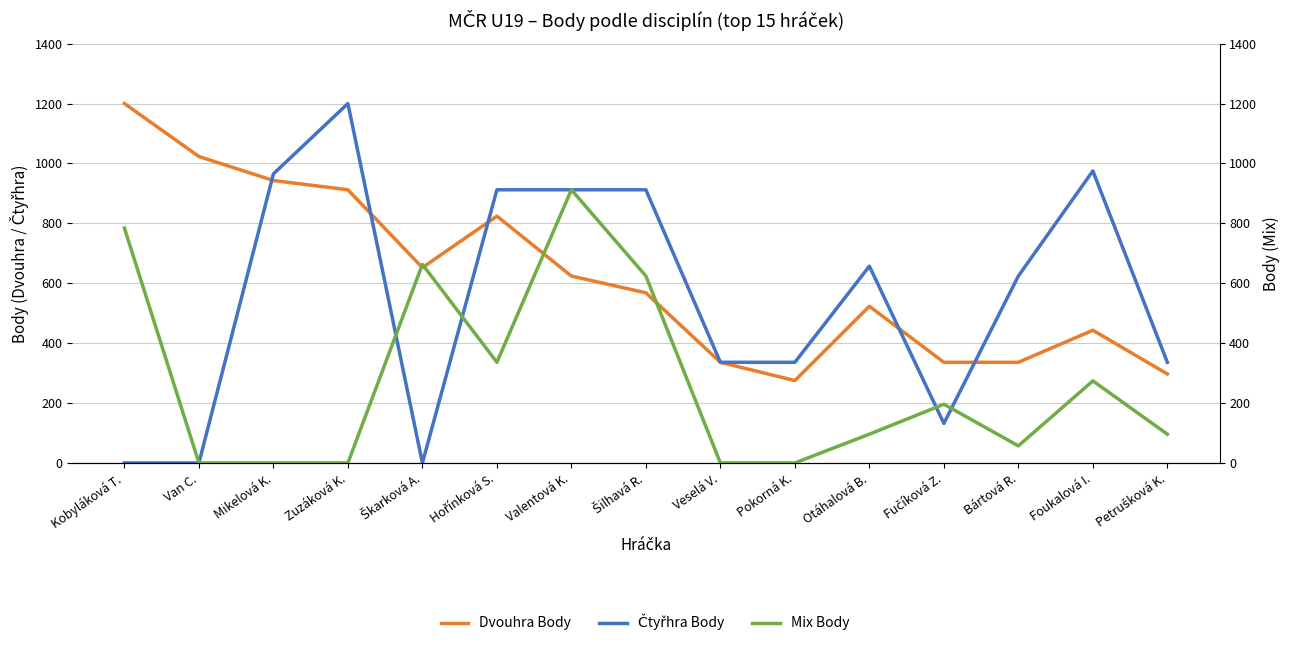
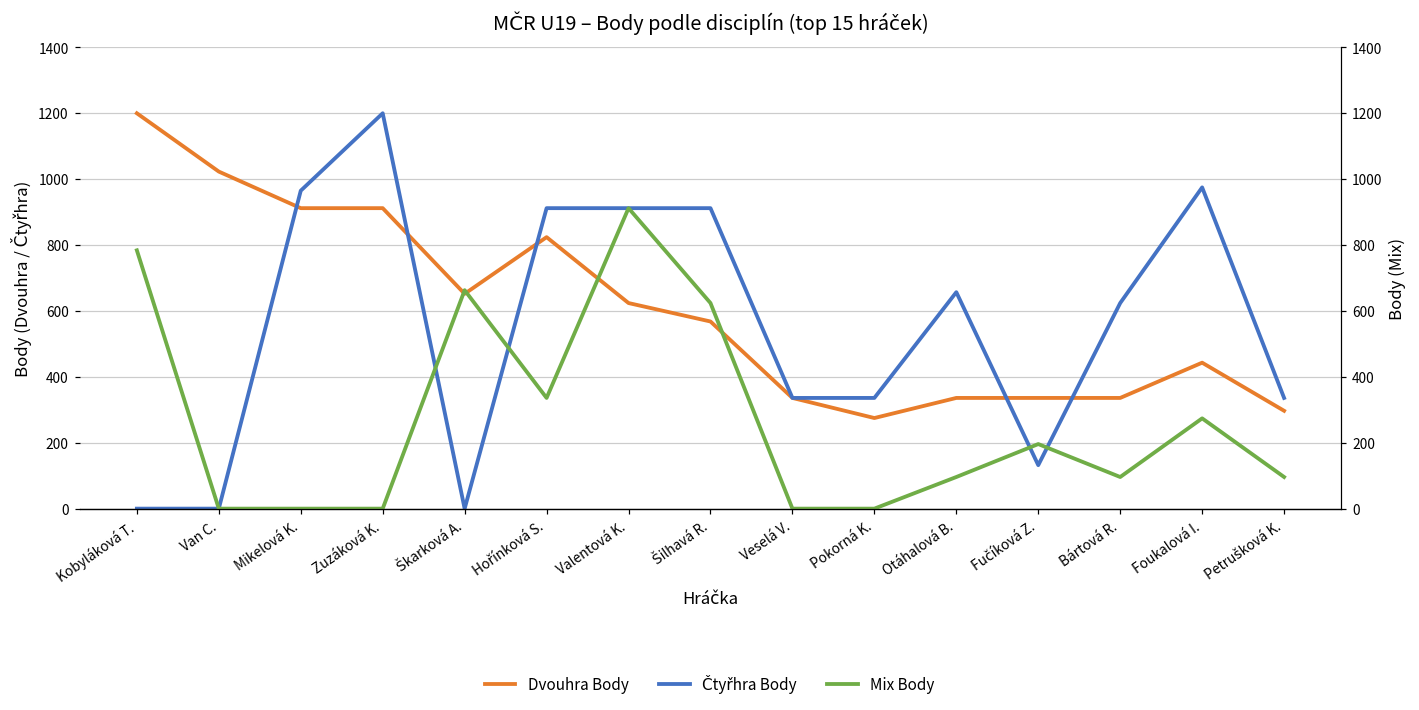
Dvouhra Body, Mikelová K.: 940 -> 910
Dvouhra Body, Otáhalová B.: 520 -> 340
Mix Body, Bártová R.: 60 -> 100
